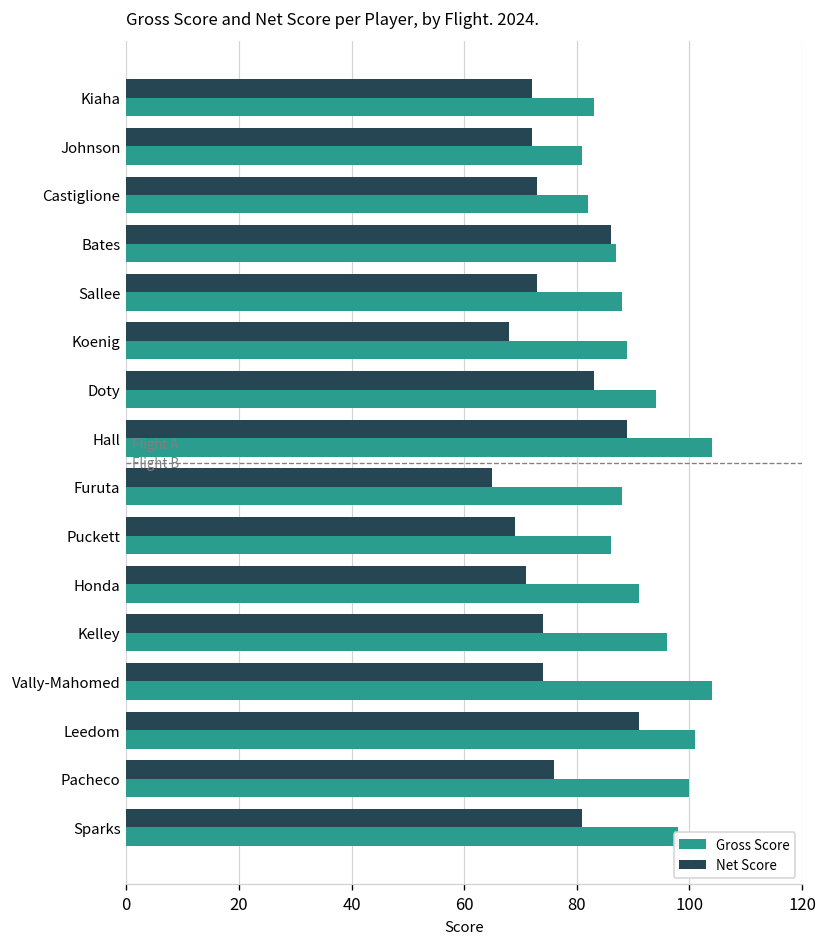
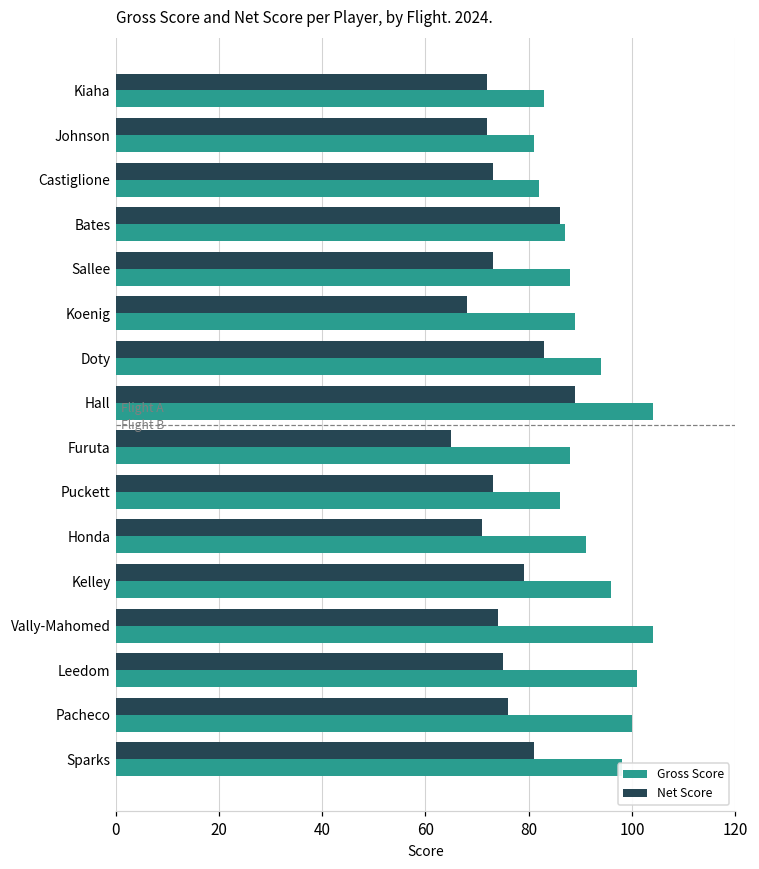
Net Score, Puckett: 69 -> 73
Net Score, Kelley: 74 -> 79
Net Score, Leedom: 91 -> 75
